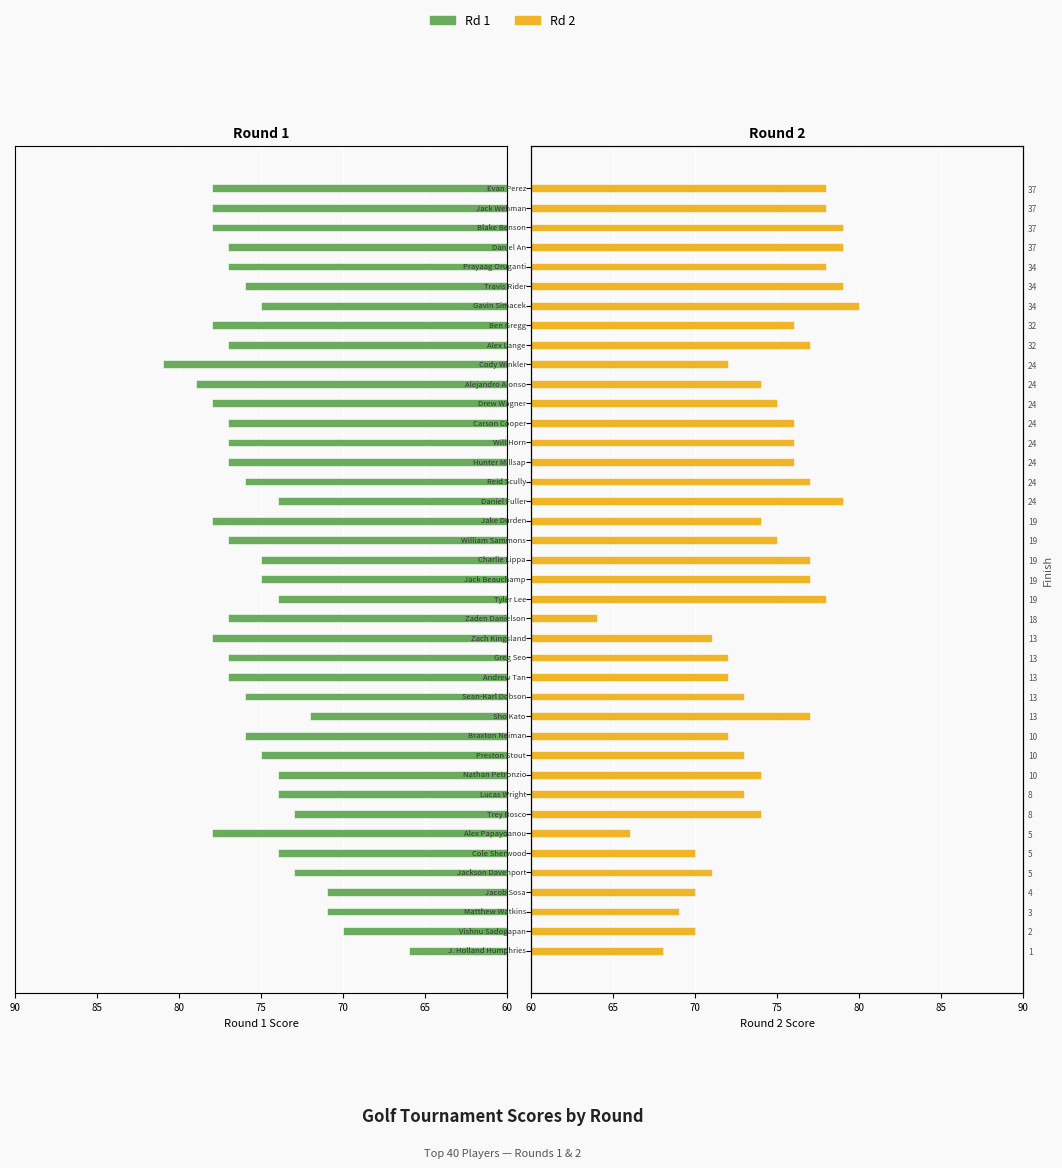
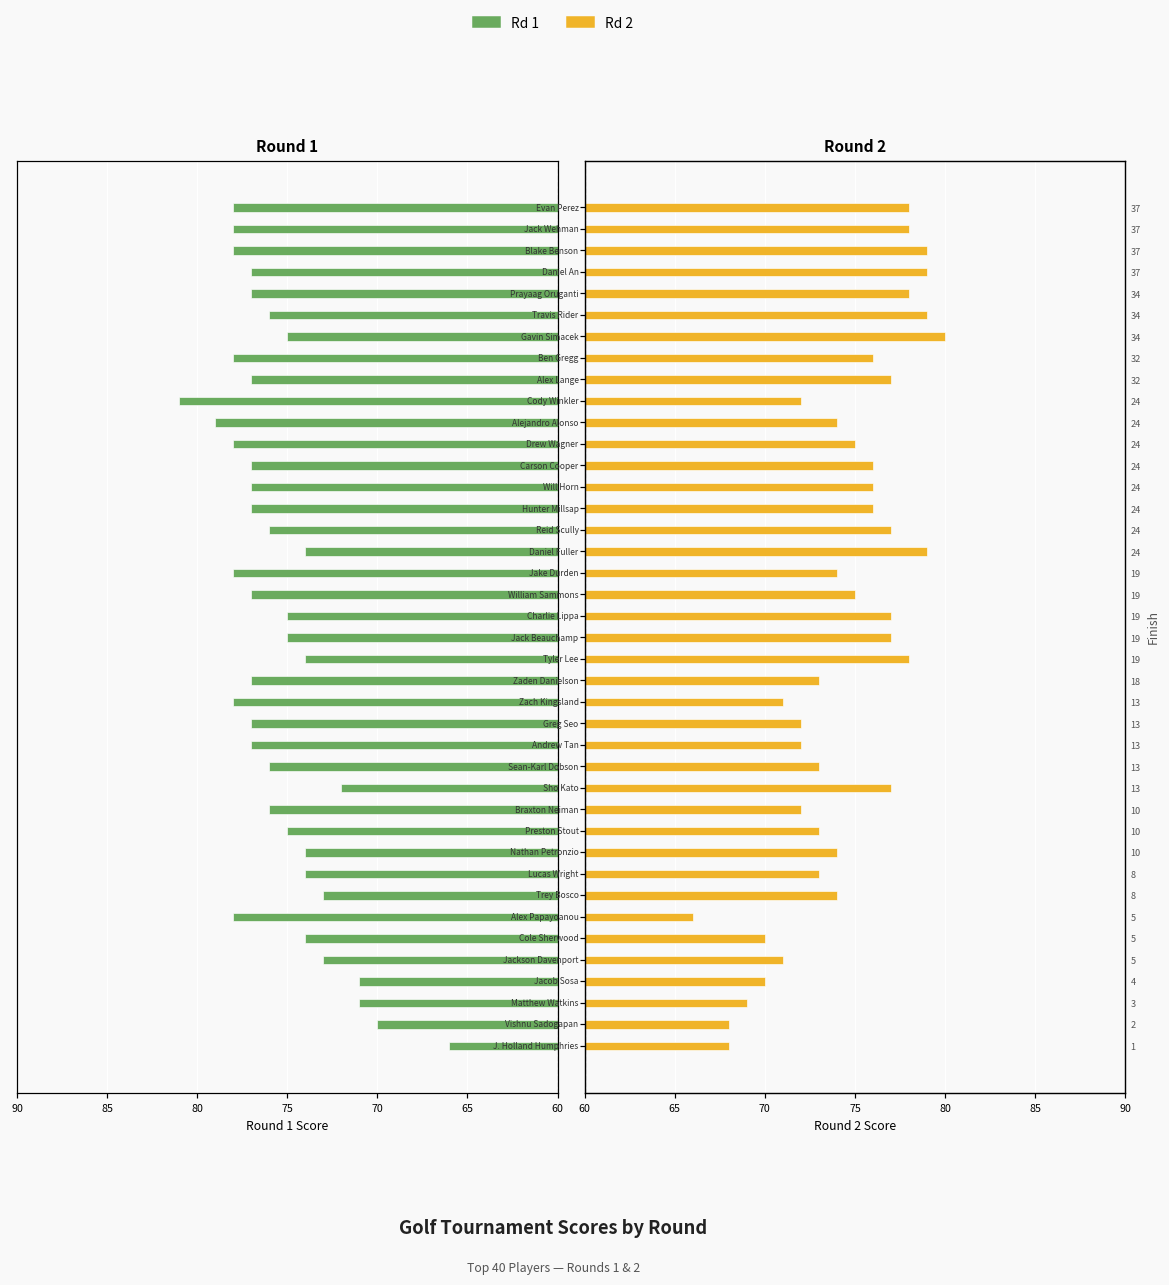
Round 2, 18: 64 -> 73
Round 2, 2: 70 -> 68
